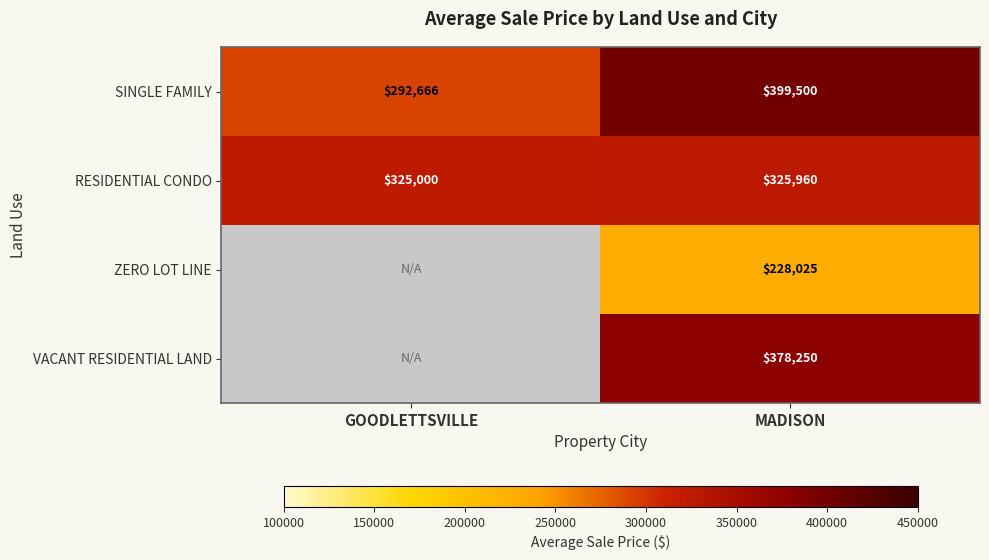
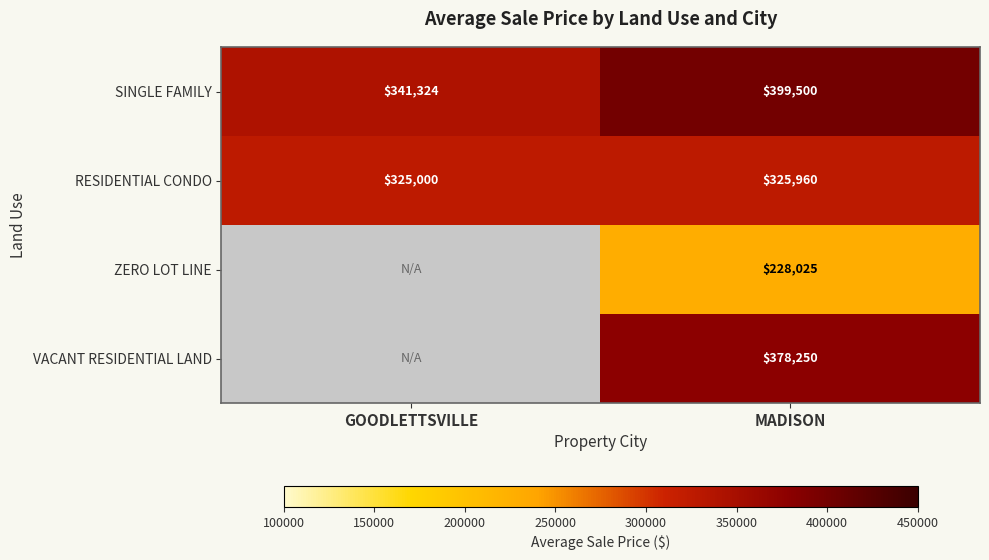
SINGLE FAMILY, GOODLETTSVILLE: $292,666 -> $341,324
